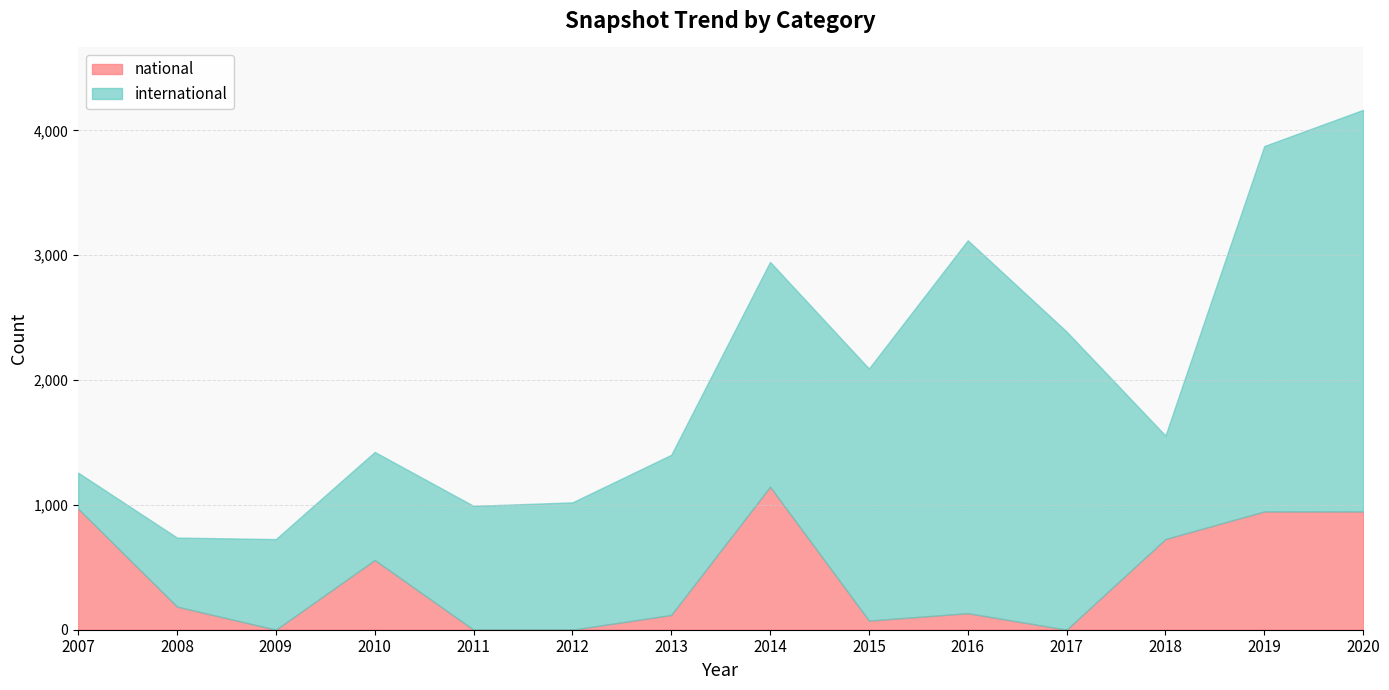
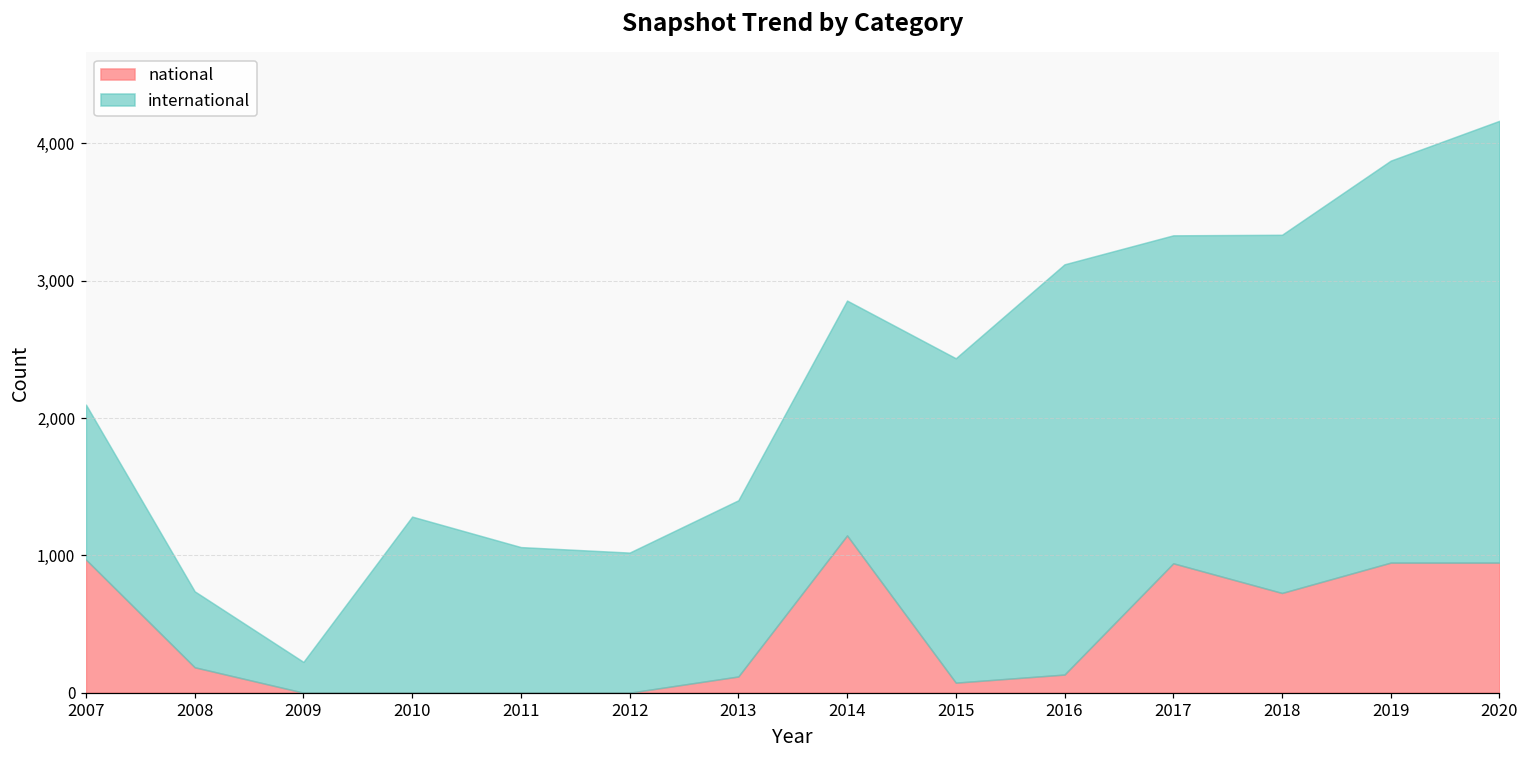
international, 2007: 290 -> 1,130
international, 2009: 730 -> 220
national, 2010: 560 -> 0
international, 2010: 870 -> 1,280
international, 2011: 990 -> 1,060
international, 2014: 1,800 -> 1,710
international, 2015: 2,020 -> 2,360
national, 2017: 0 -> 940
international, 2018: 830 -> 2,610
